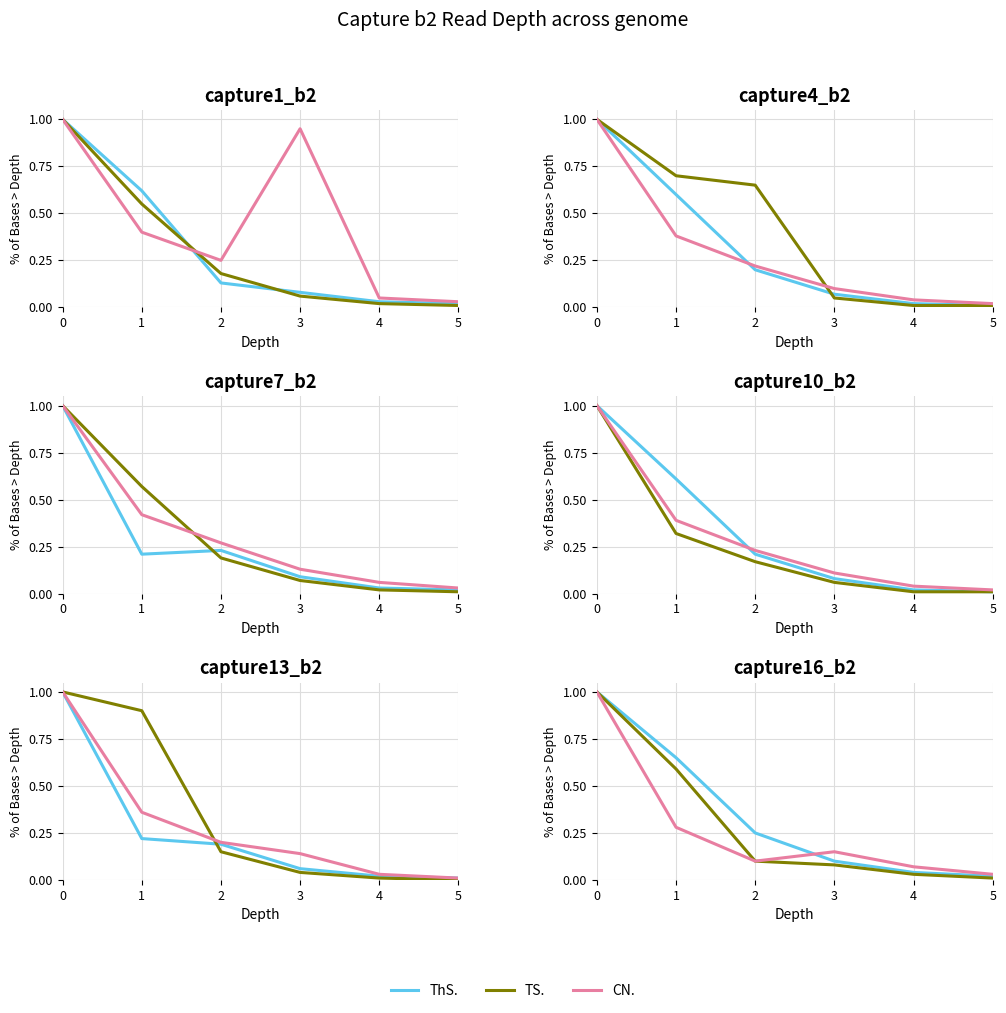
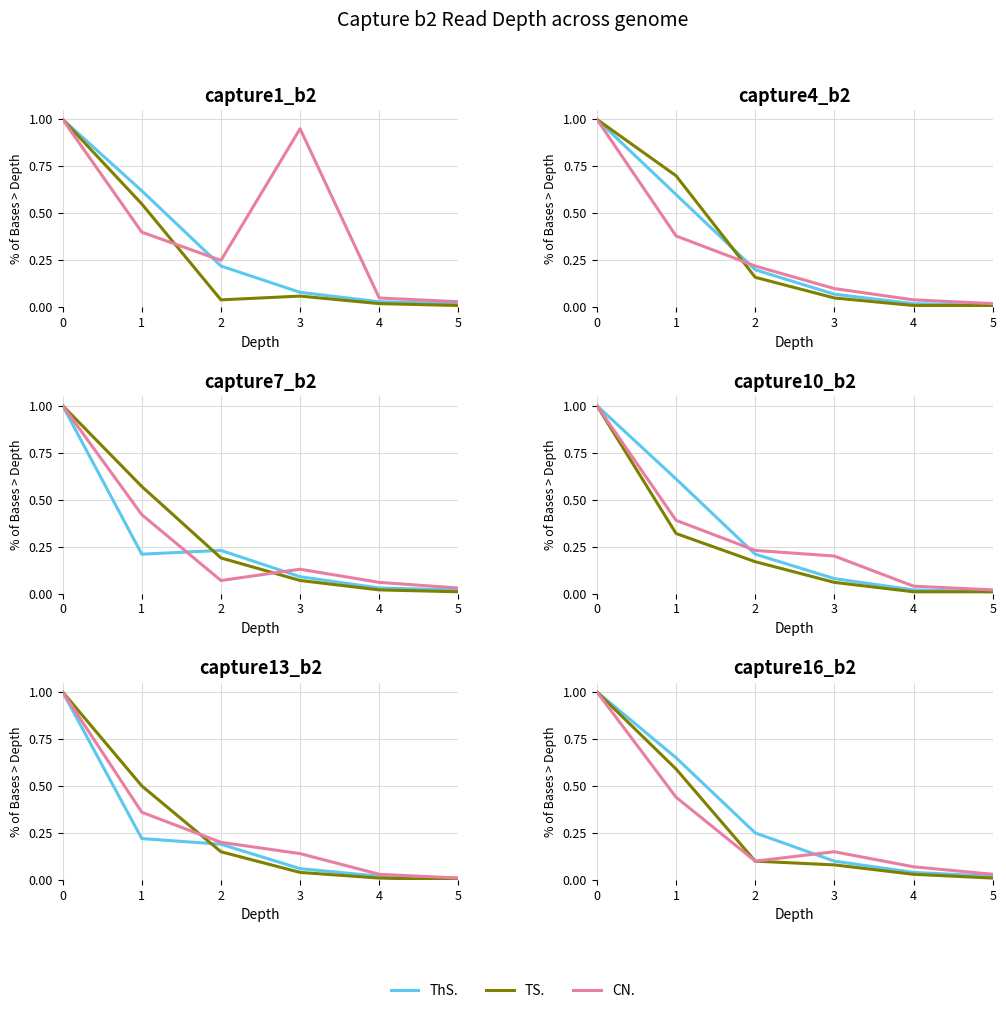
capture1_b2, ThS., 2: 0.13 -> 0.22
capture1_b2, TS., 2: 0.18 -> 0.04
capture4_b2, TS., 2: 0.65 -> 0.16
capture7_b2, CN., 2: 0.27 -> 0.07
capture10_b2, CN., 3: 0.11 -> 0.20
capture13_b2, TS., 1: 0.9 -> 0.5
capture16_b2, CN., 1: 0.28 -> 0.44
